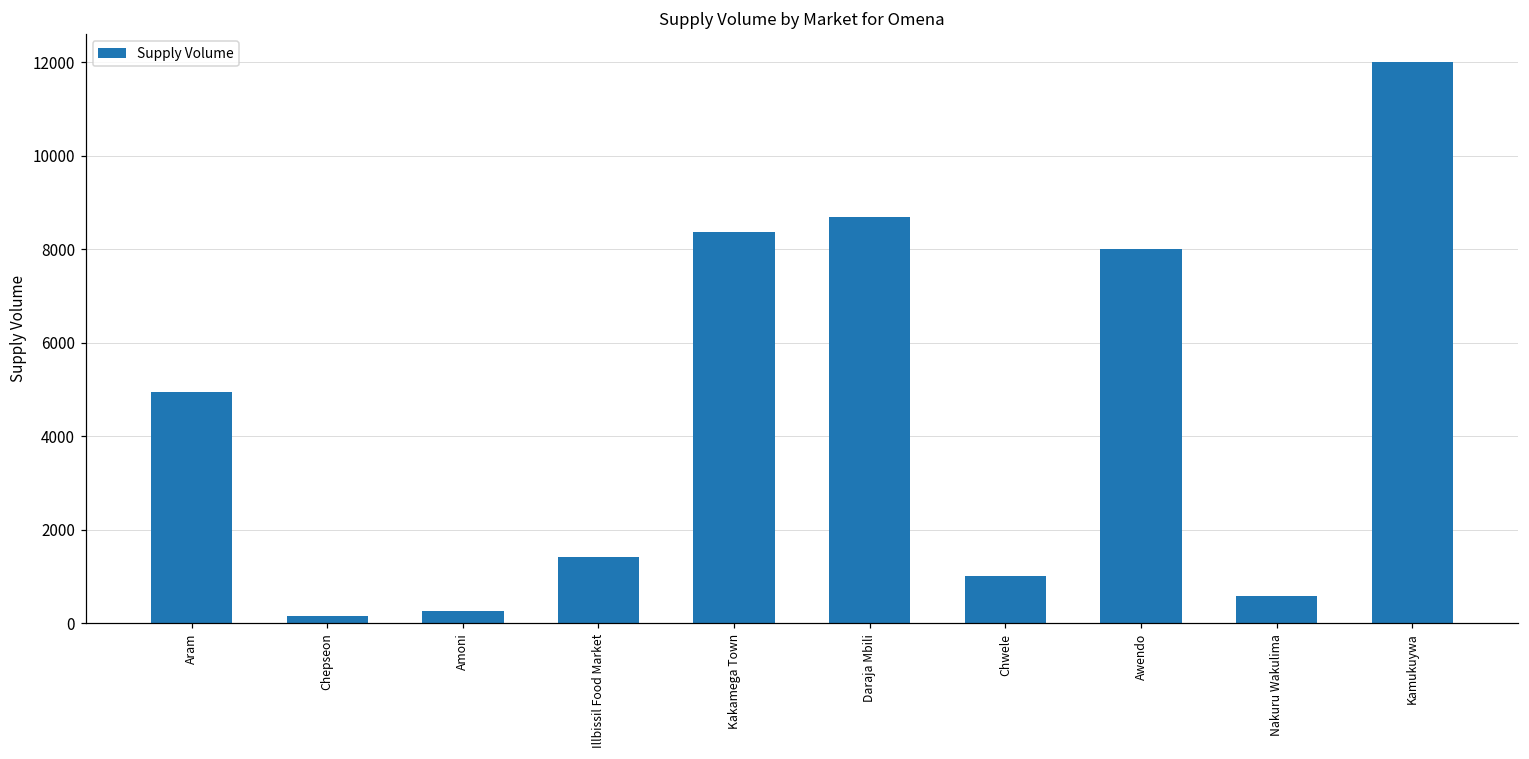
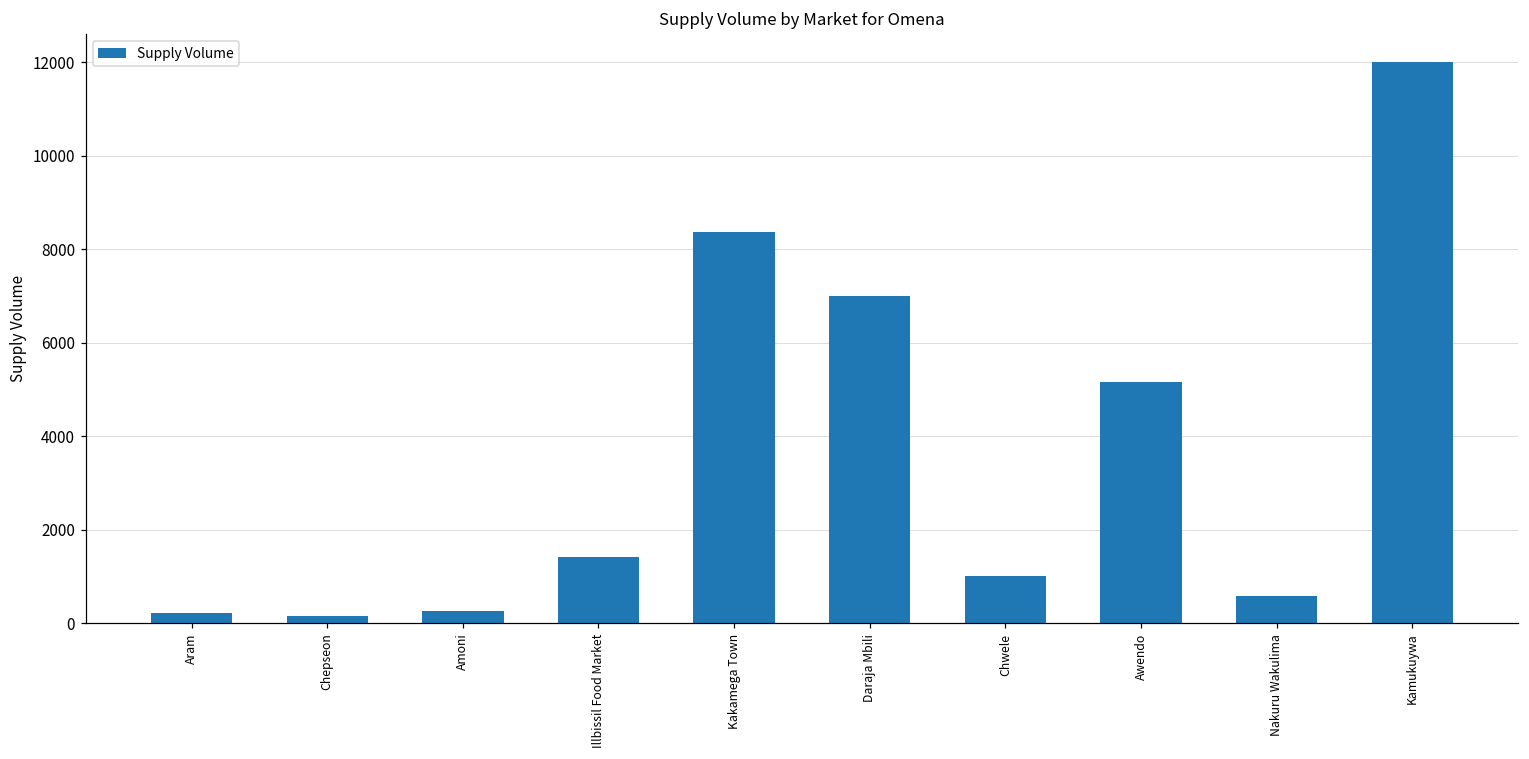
Aram: 4900 -> 200
Daraja Mbili: 8700 -> 7000
Awendo: 8000 -> 5200
